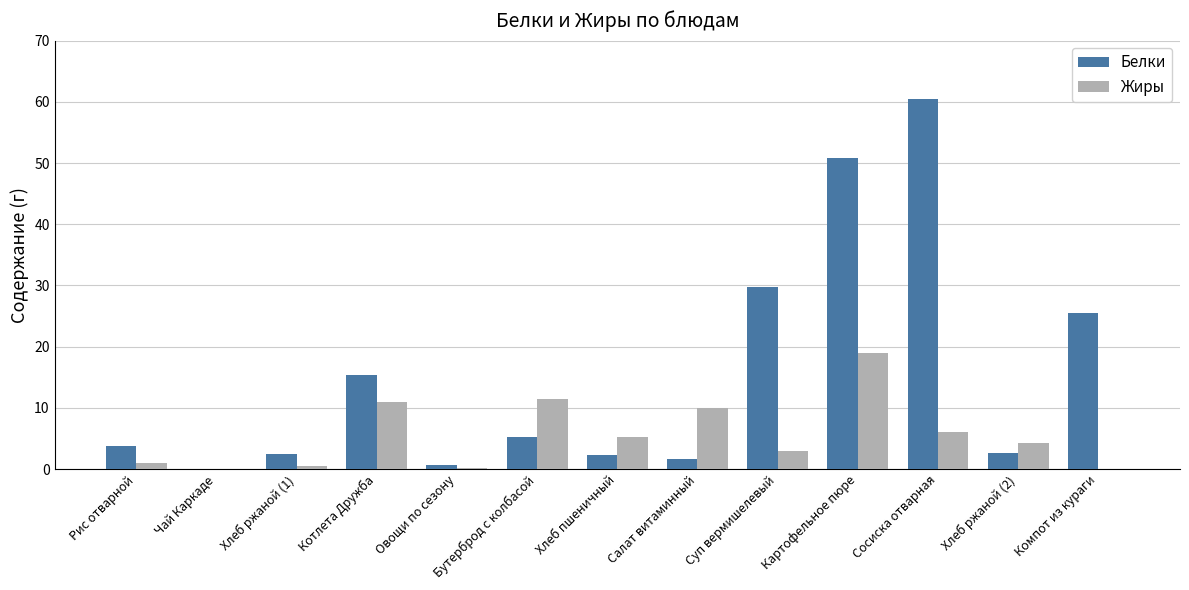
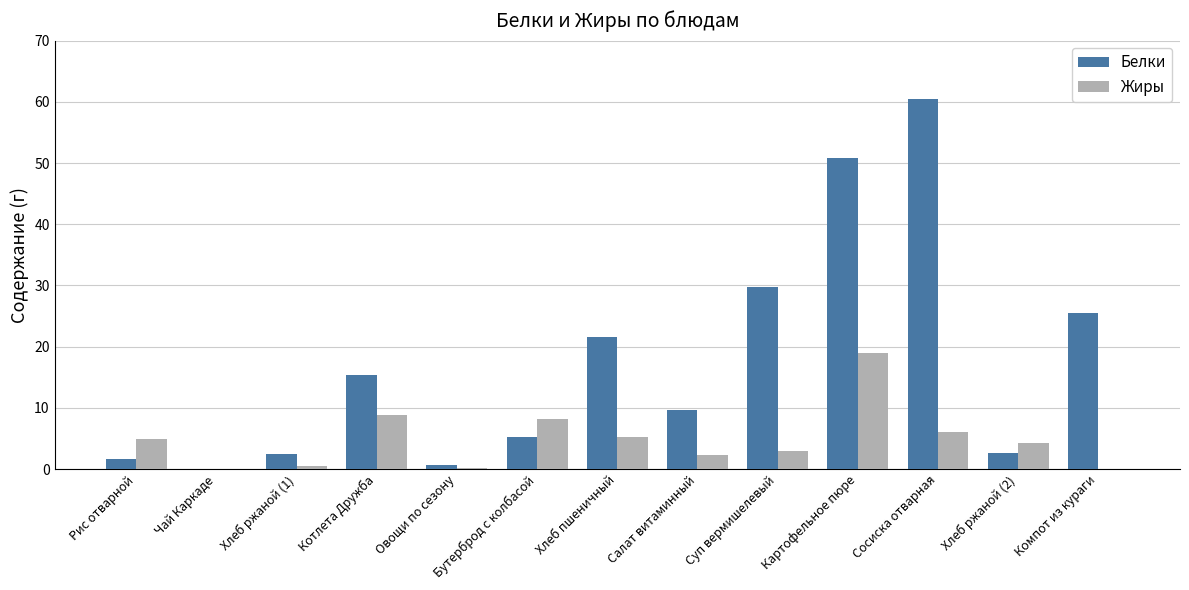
Белки, Рис отварной: 4 -> 2
Жиры, Рис отварной: 1 -> 5
Жиры, Котлета Дружба: 11 -> 9
Жиры, Бутерброд с колбасой: 11 -> 8
Белки, Хлеб пшеничный: 2 -> 22
Белки, Салат витаминный: 2 -> 10
Жиры, Салат витаминный: 10 -> 2
